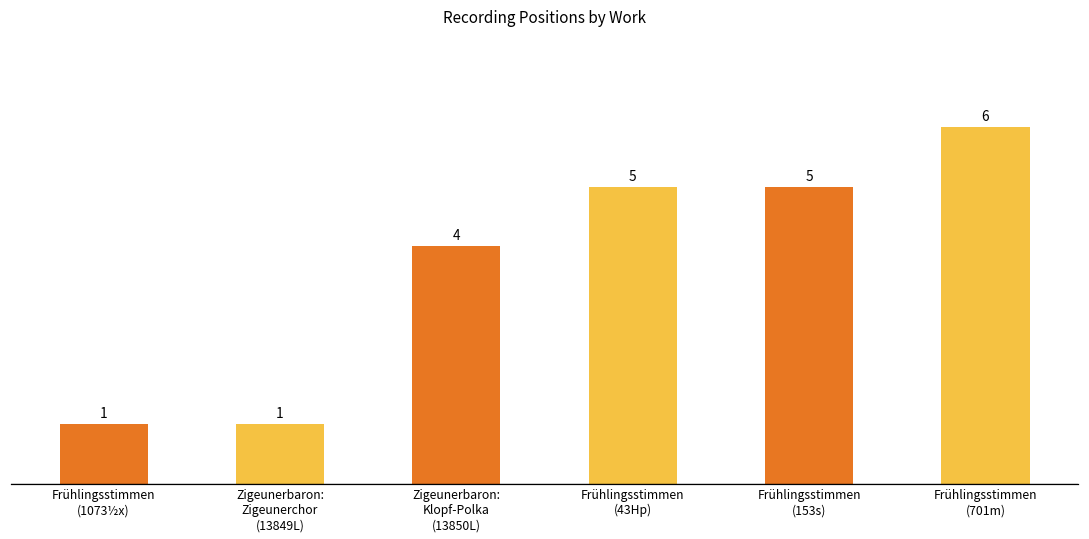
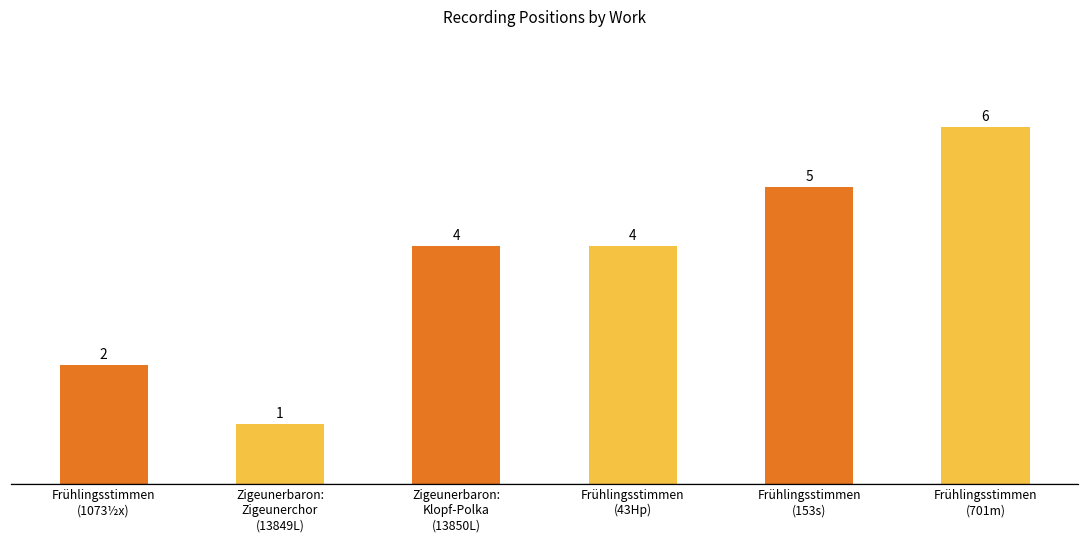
Frühlingsstimmen (1073½x): 1 -> 2
Frühlingsstimmen (43Hp): 5 -> 4
